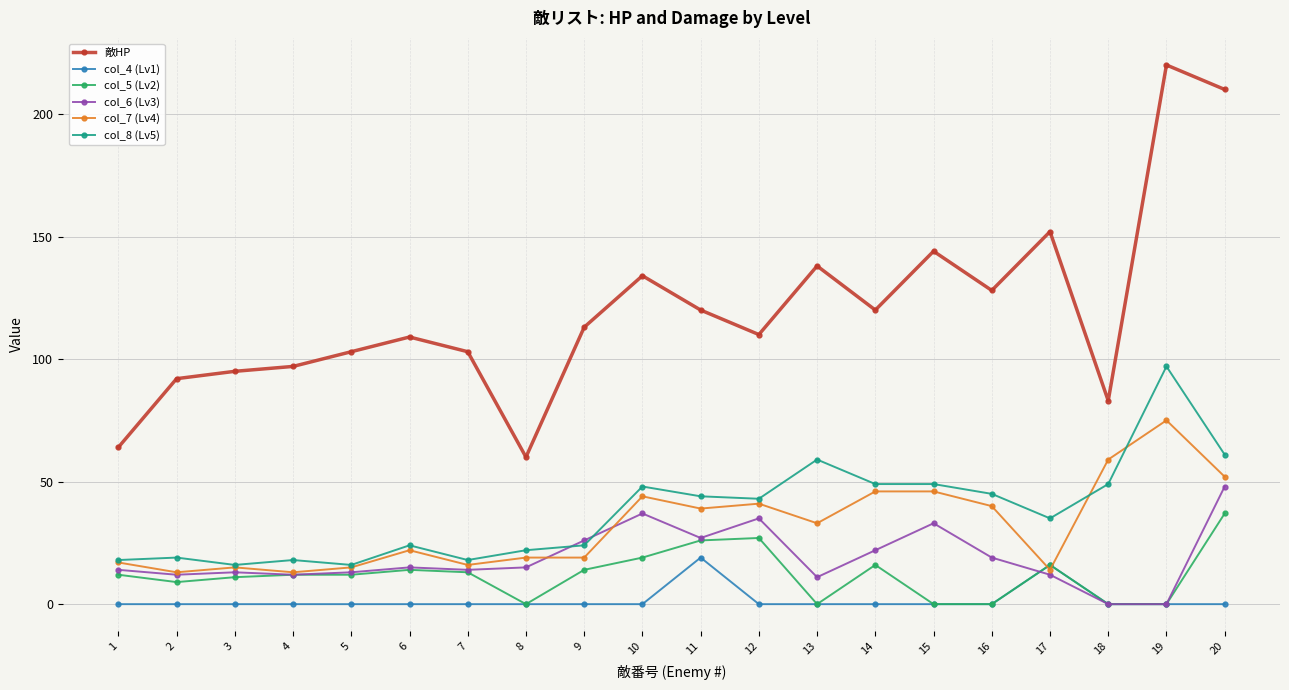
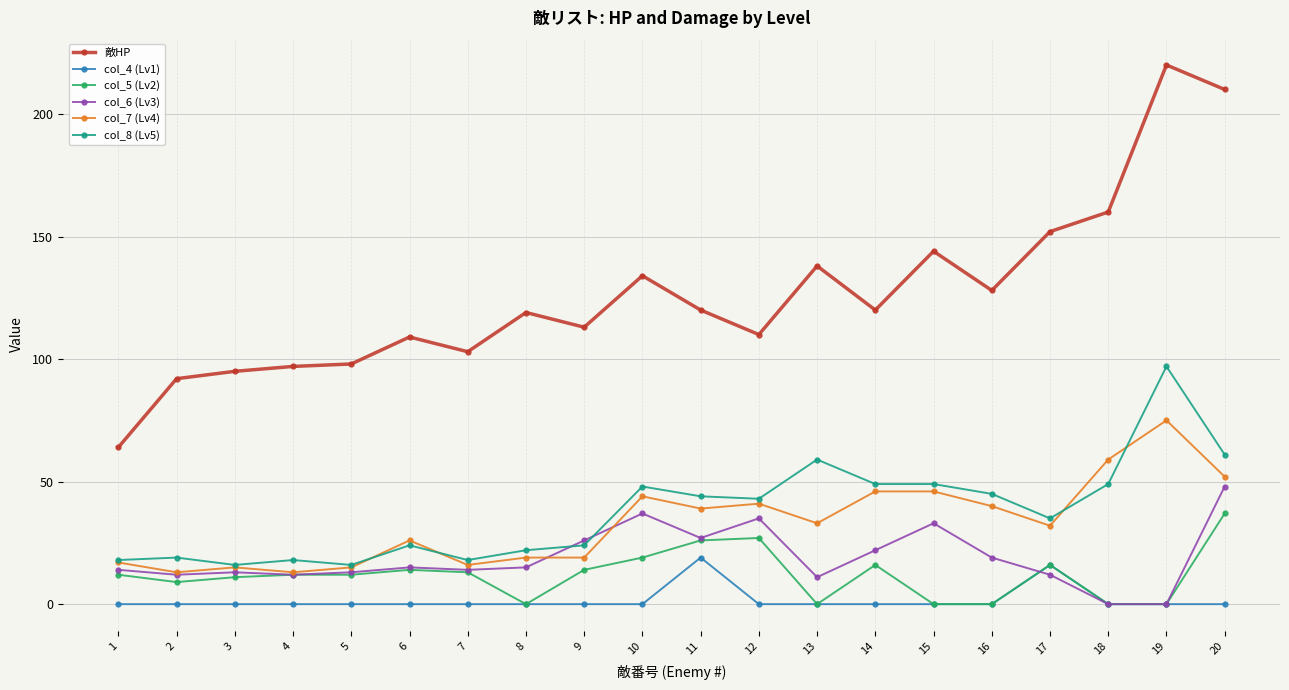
敵HP, 5: 103 -> 98
col_7 (Lv4), 6: 22 -> 26
敵HP, 8: 60 -> 119
col_7 (Lv4), 17: 14 -> 32
敵HP, 18: 83 -> 160
